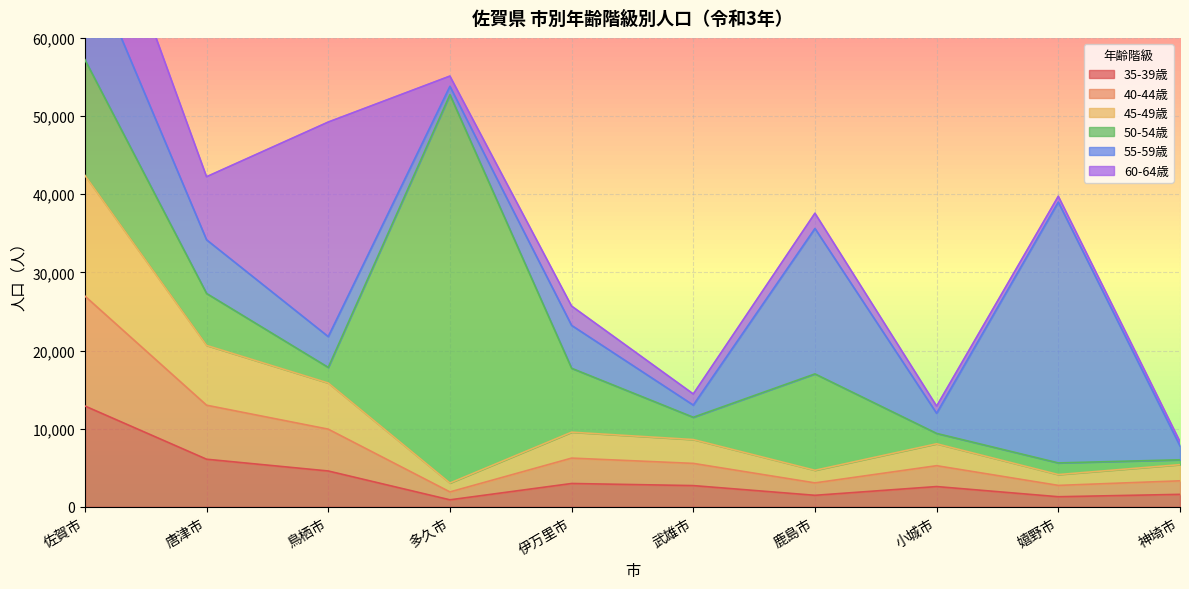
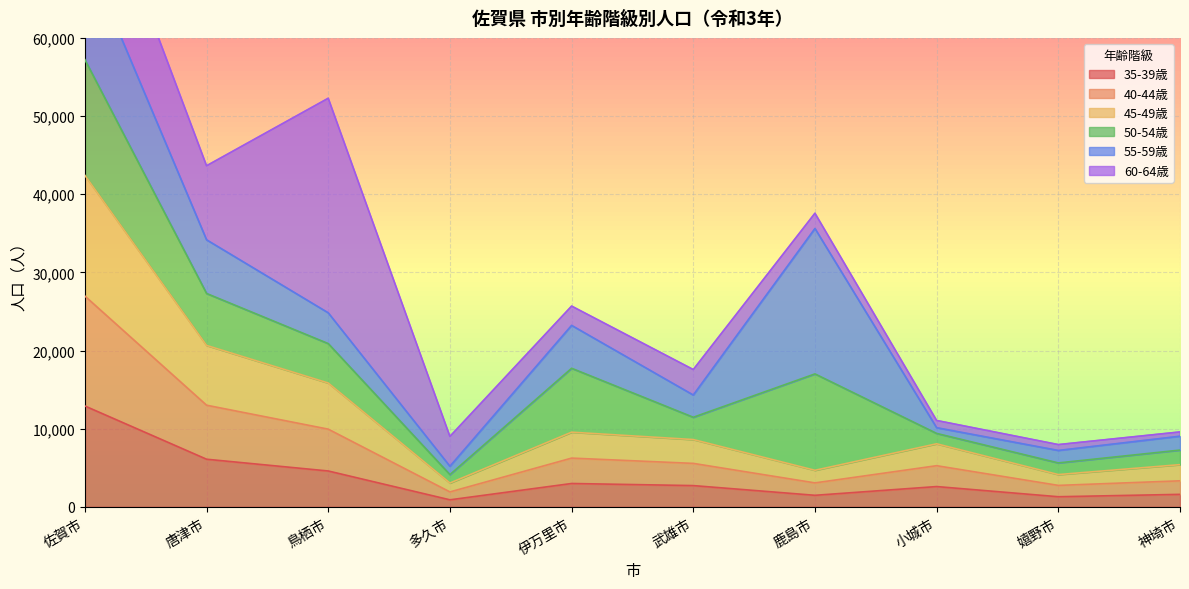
60-64歳, 唐津市: 8,000 -> 9,000
50-54歳, 鳥栖市: 2,000 -> 5,000
50-54歳, 多久市: 50,000 -> 1,000
60-64歳, 多久市: 1,000 -> 4,000
55-59歳, 武雄市: 2,000 -> 3,000
60-64歳, 武雄市: 1,000 -> 3,000
55-59歳, 小城市: 3,000 -> 1,000
55-59歳, 嬉野市: 33,000 -> 2,000
50-54歳, 神埼市: 1,000 -> 2,000
